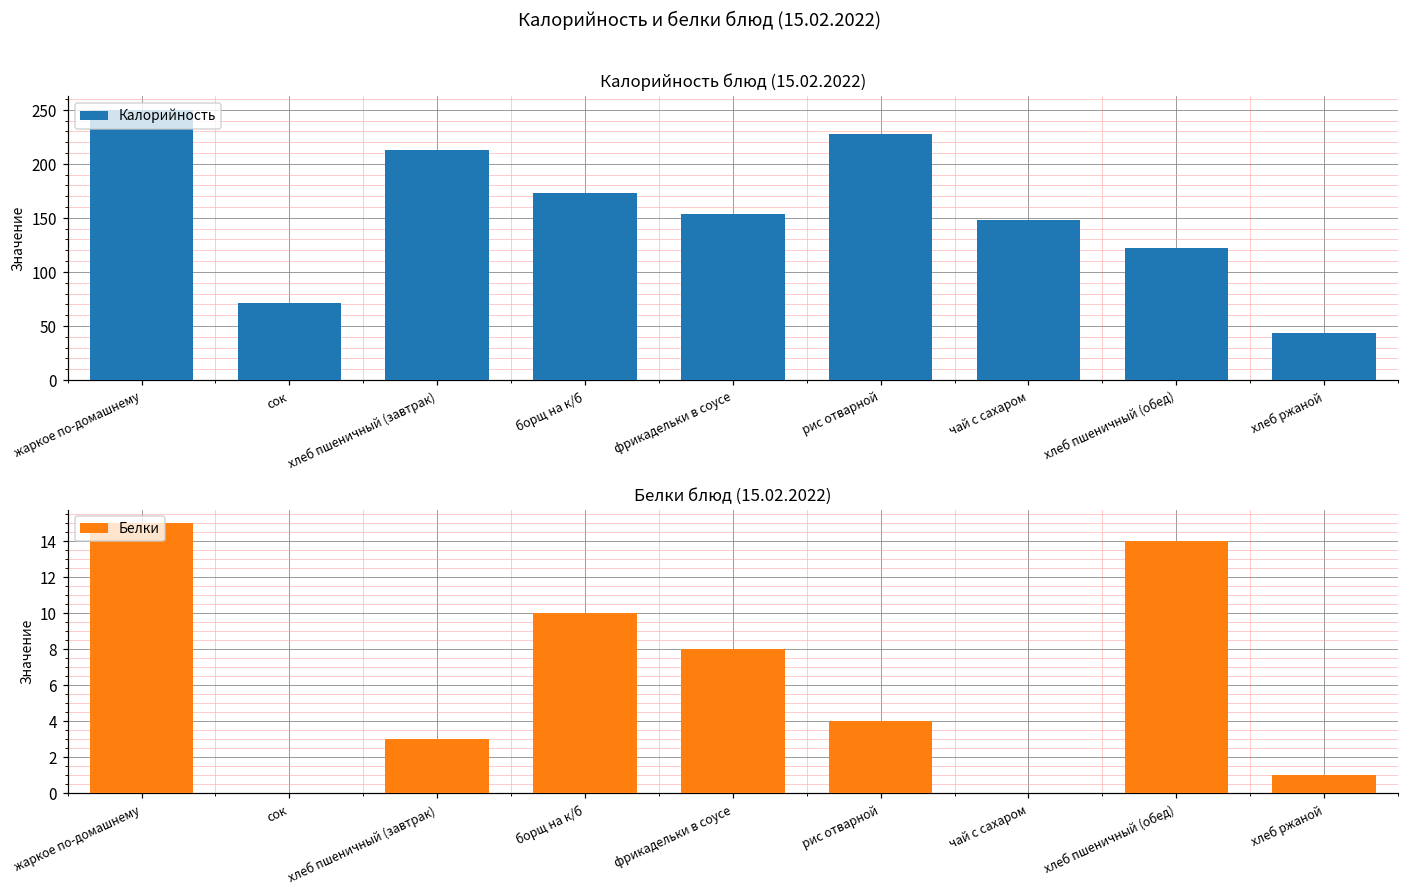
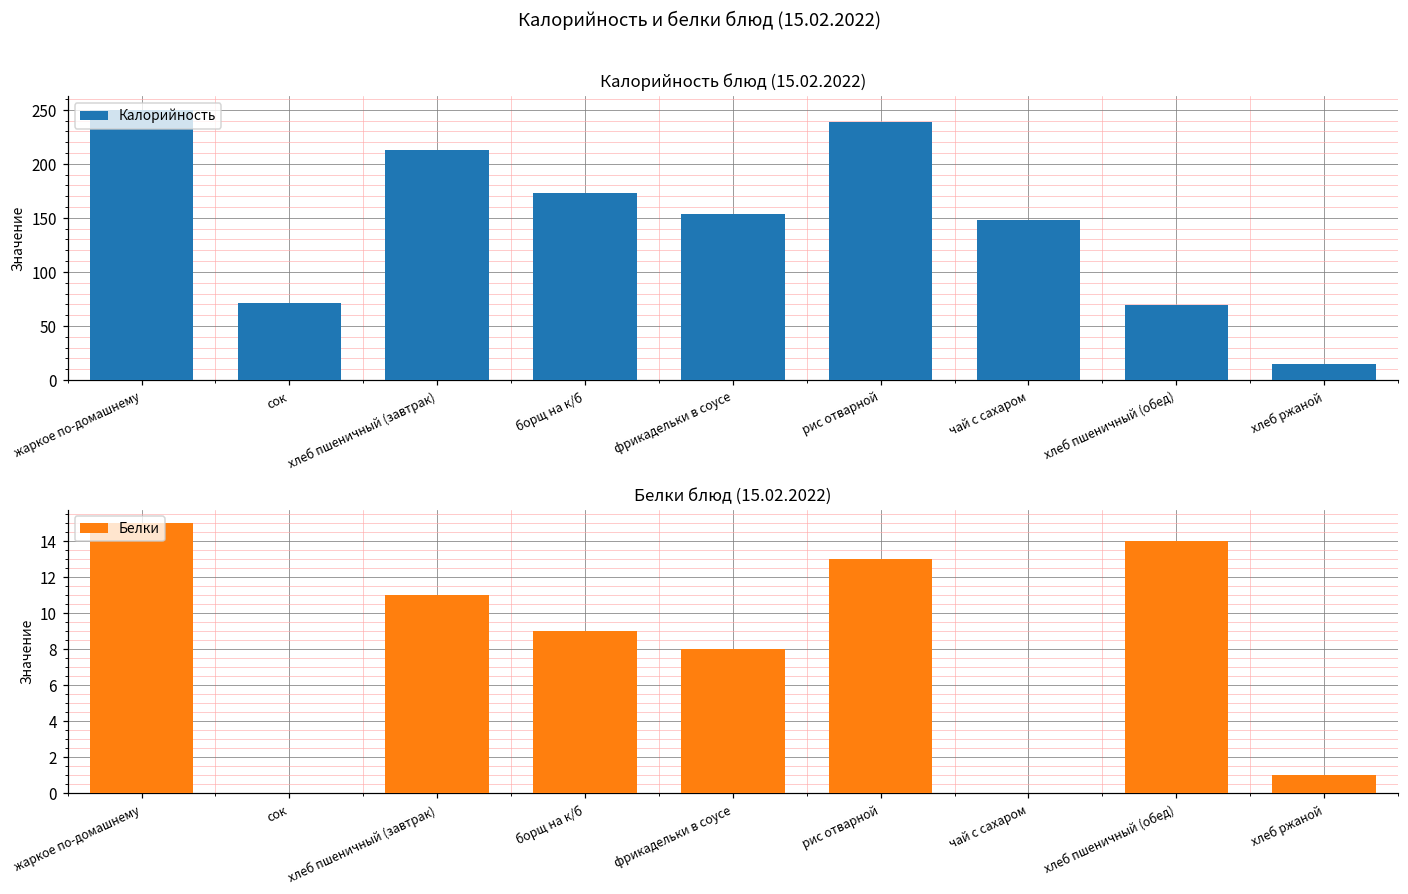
Калорийность блюд (15.02.2022), рис отварной: 230 -> 240
Калорийность блюд (15.02.2022), хлеб пшеничный (обед): 120 -> 70
Калорийность блюд (15.02.2022), хлеб ржаной: 40 -> 20
Белки блюд (15.02.2022), хлеб пшеничный (завтрак): 3 -> 11
Белки блюд (15.02.2022), борщ на к/б: 10 -> 9
Белки блюд (15.02.2022), рис отварной: 4 -> 13
